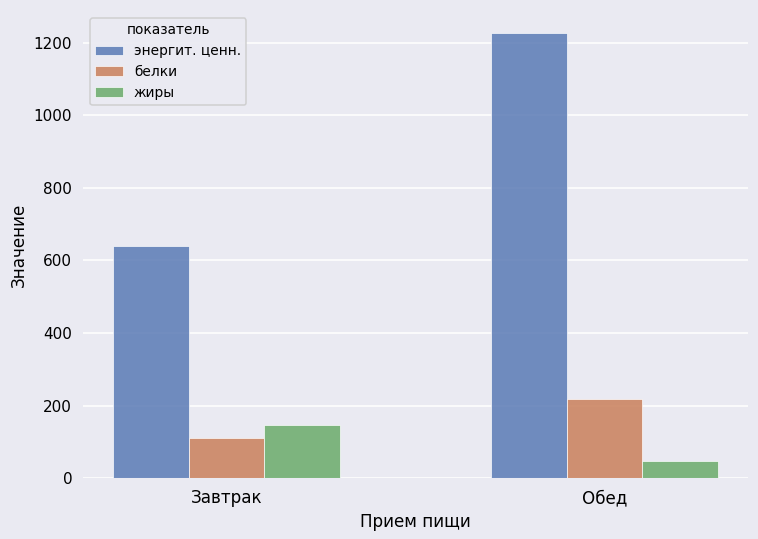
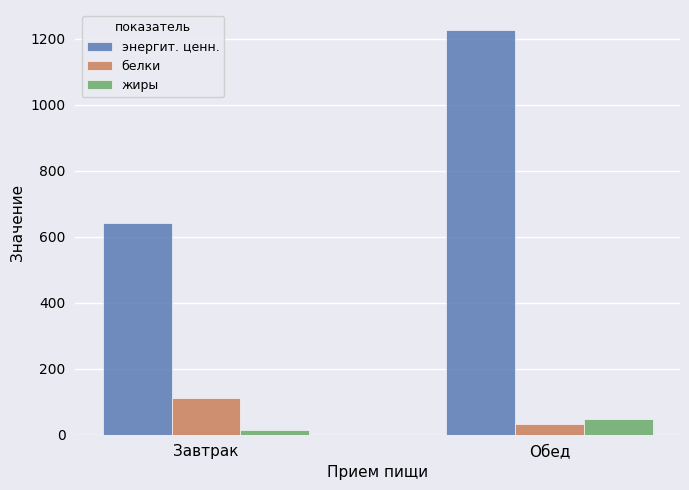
жиры, Завтрак: 150 -> 10
белки, Обед: 220 -> 30
